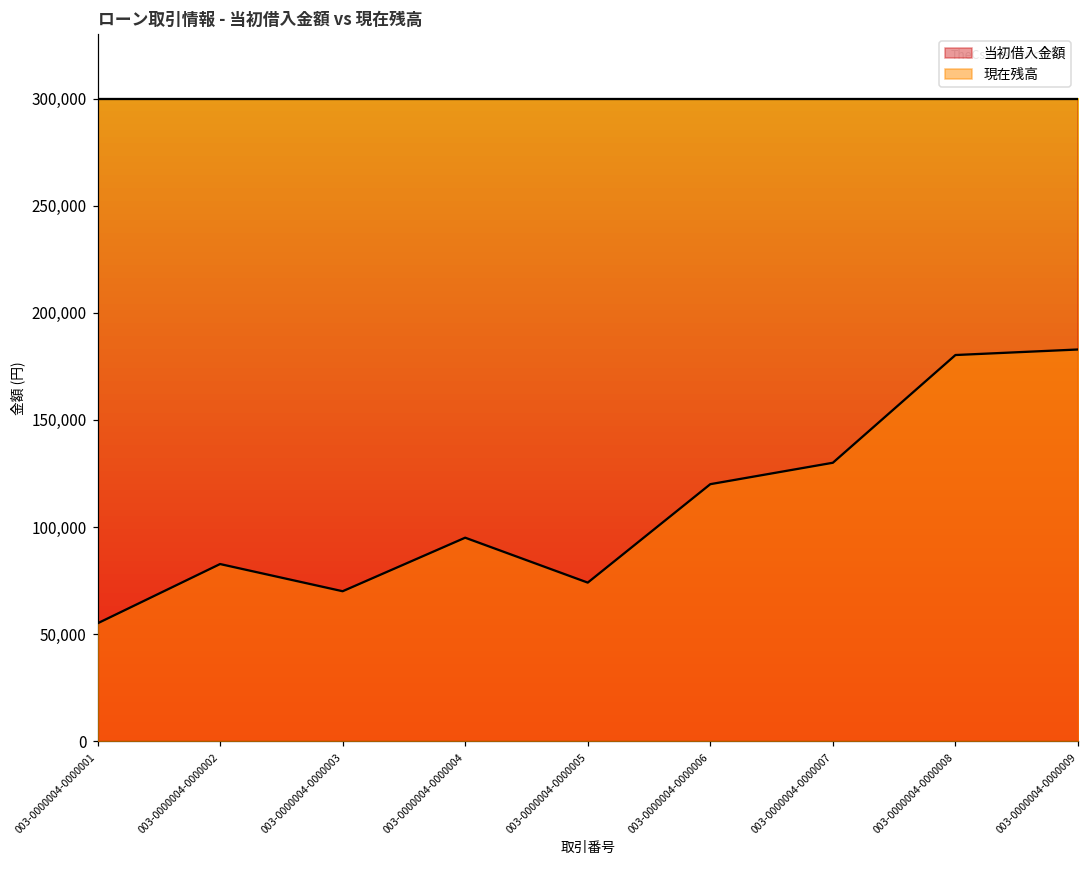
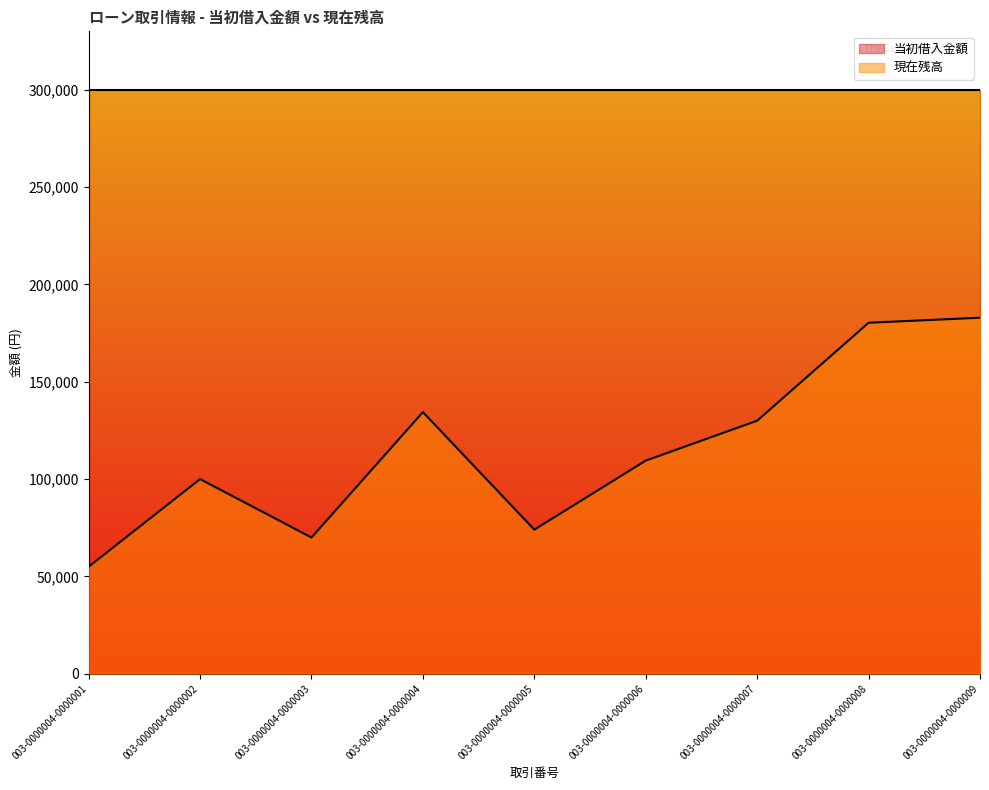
現在残高, 003-0000004-0000002: 83,000 -> 100,000
現在残高, 003-0000004-0000004: 95,000 -> 134,000
現在残高, 003-0000004-0000006: 120,000 -> 109,000
